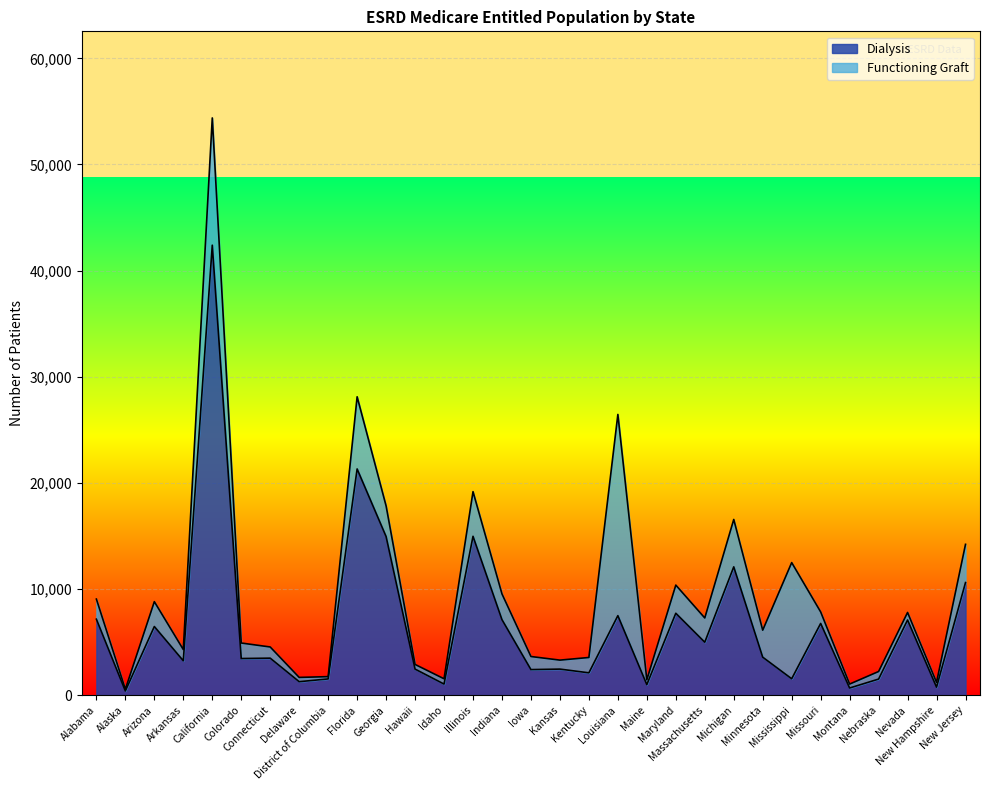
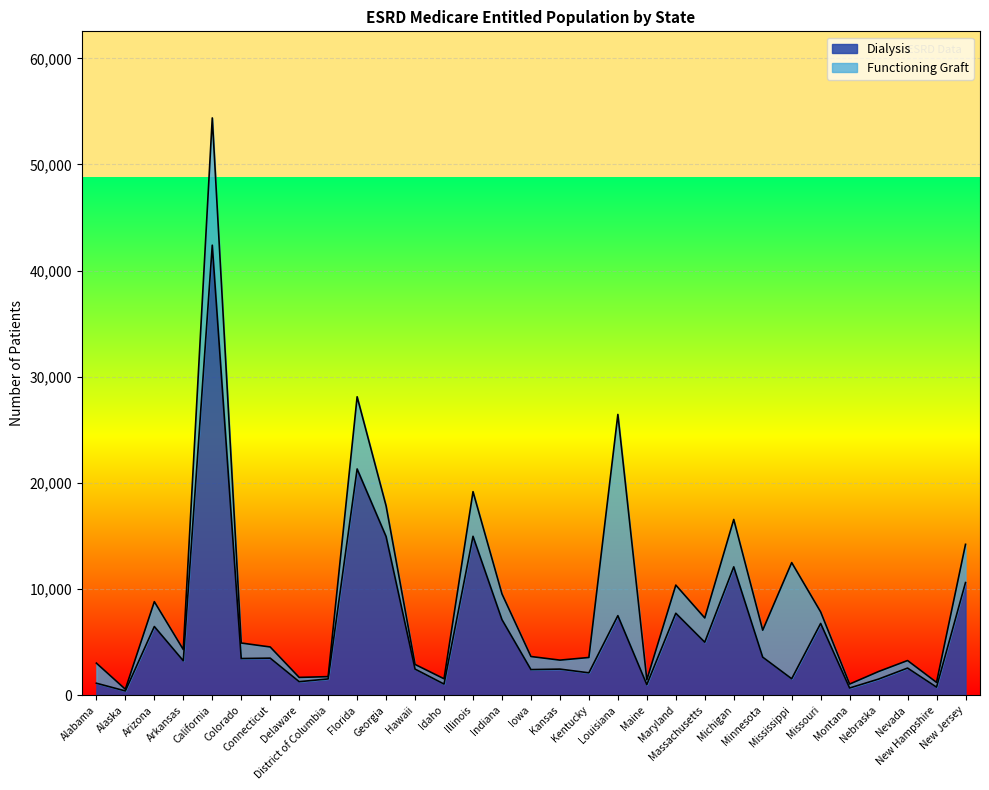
Dialysis, Alabama: 7,200 -> 1,100
Dialysis, Nevada: 7,100 -> 2,600
